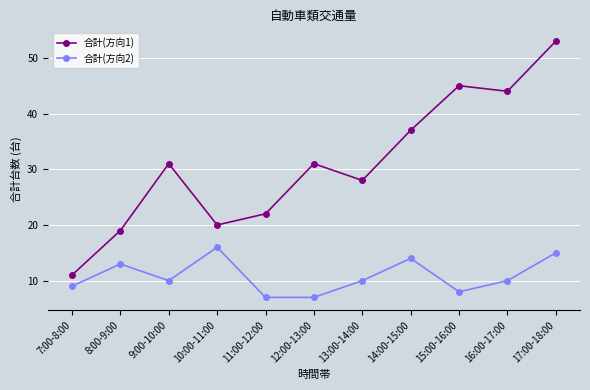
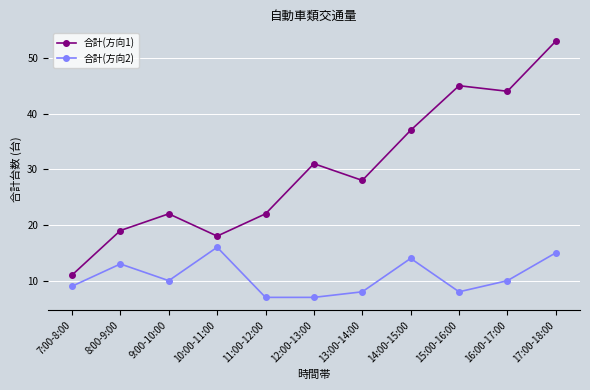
合計(方向1), 9:00-10:00: 31 -> 22
合計(方向1), 10:00-11:00: 20 -> 18
合計(方向2), 13:00-14:00: 10 -> 8
